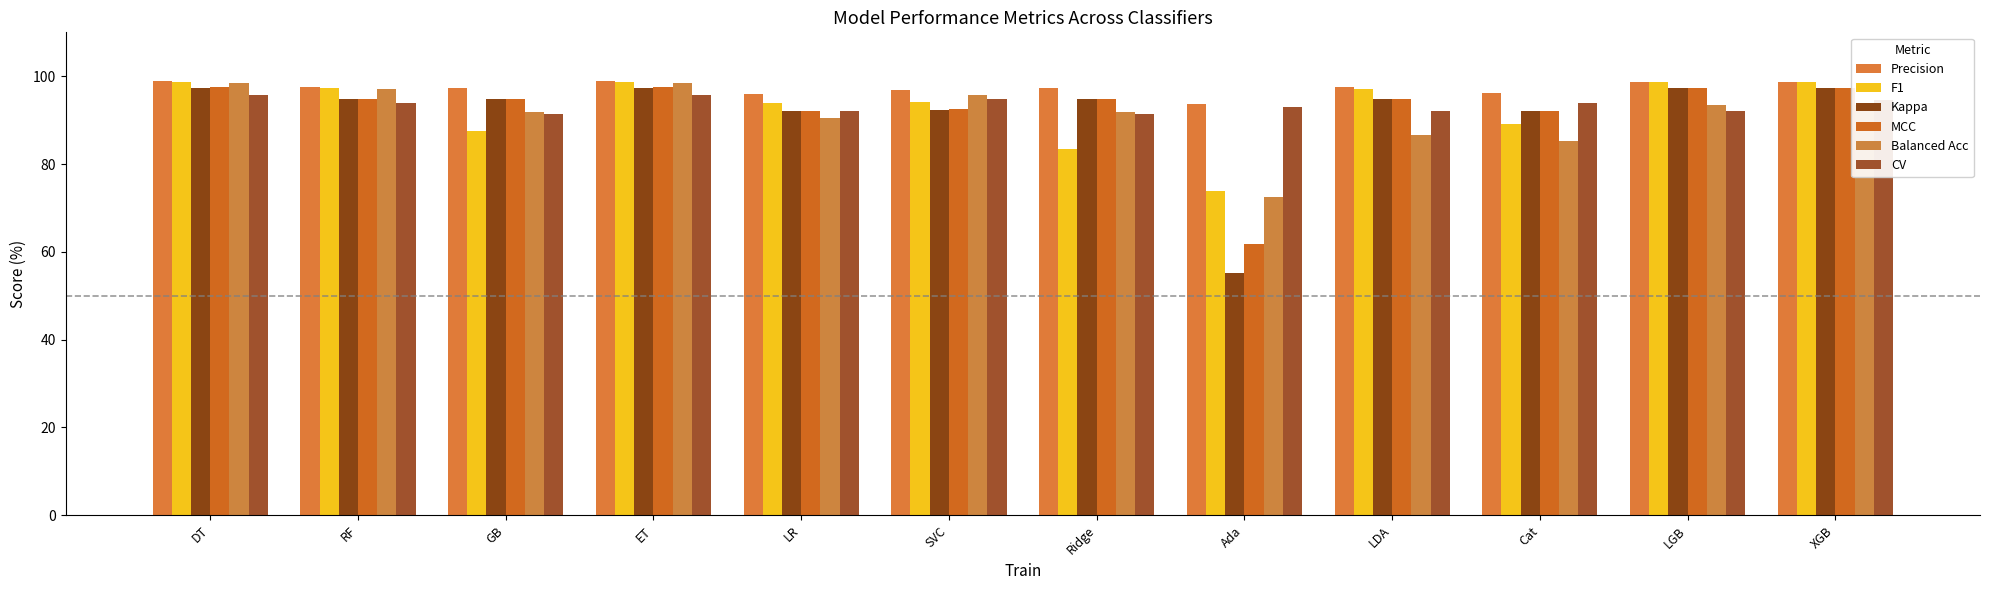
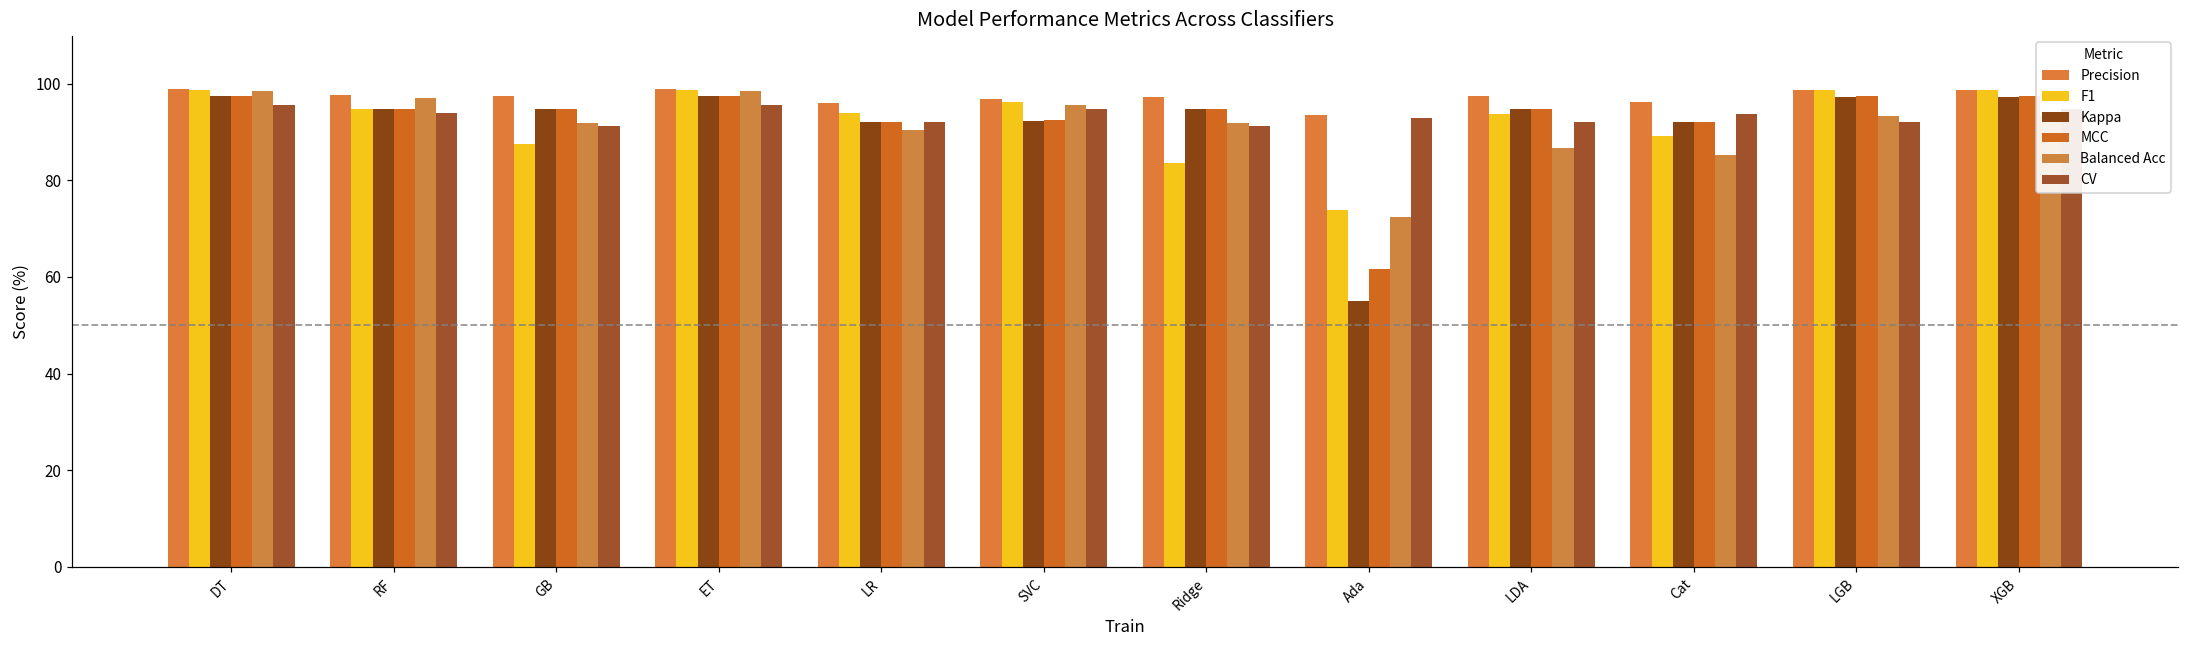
F1, RF: 97 -> 95
F1, SVC: 94 -> 96
F1, LDA: 97 -> 94
